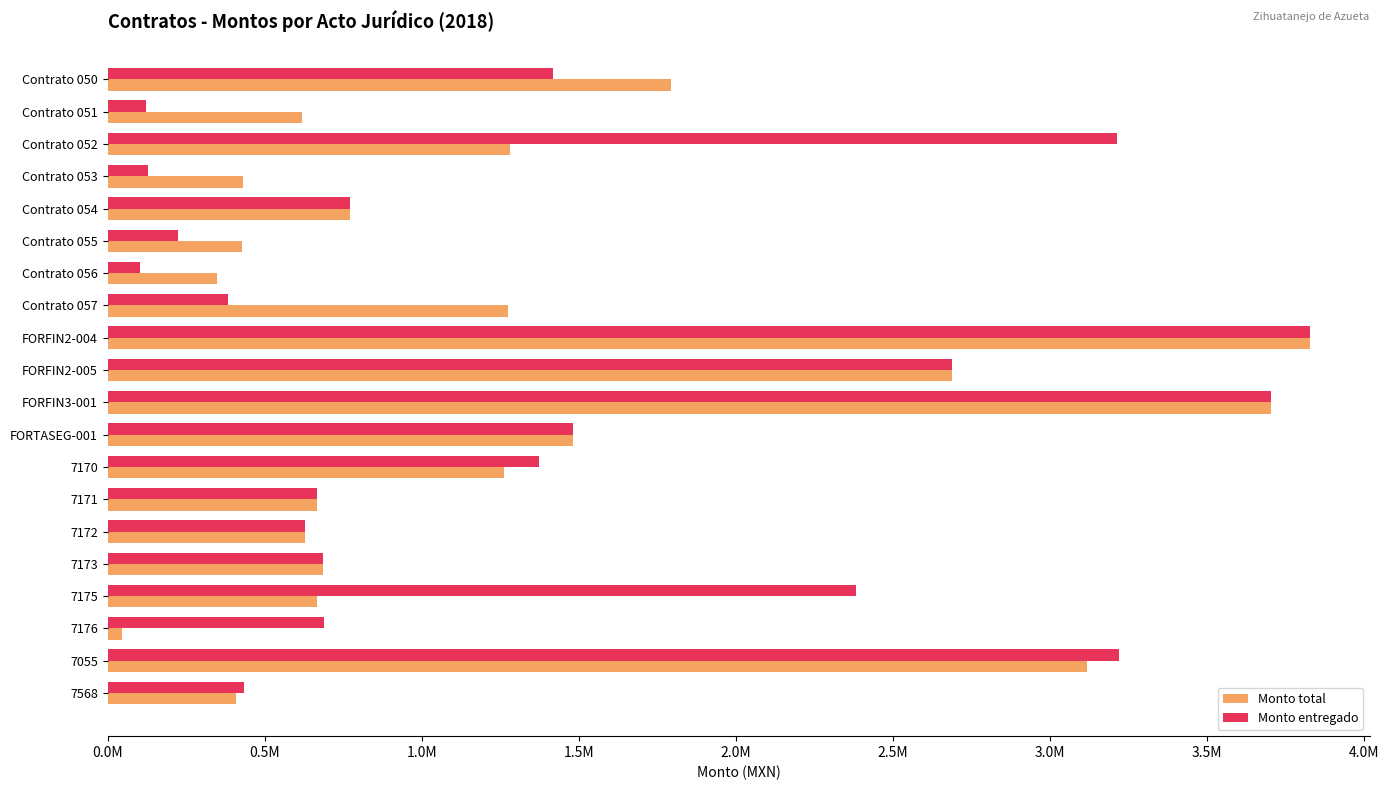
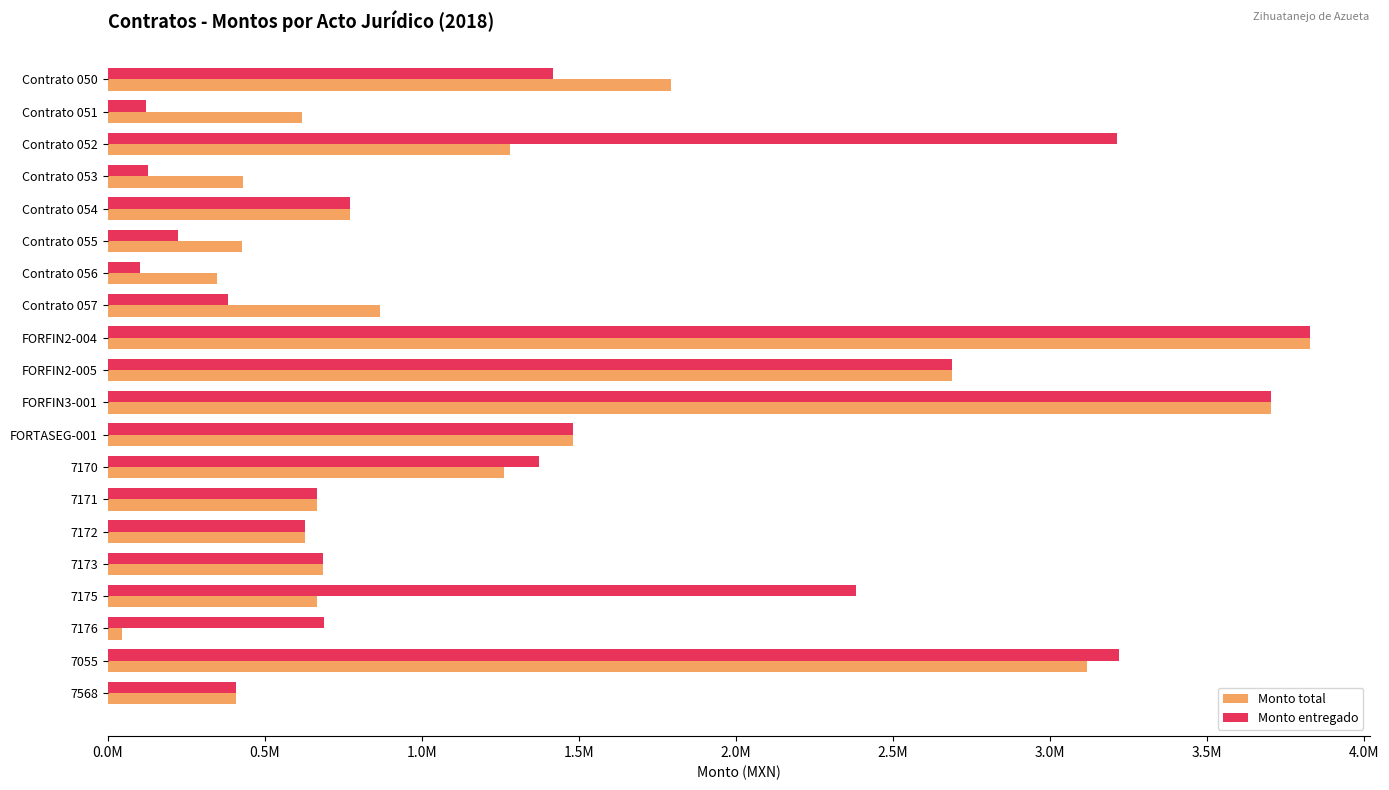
Monto total, Contrato 057: 1280000 -> 870000
Monto entregado, 7568: 440000 -> 410000
